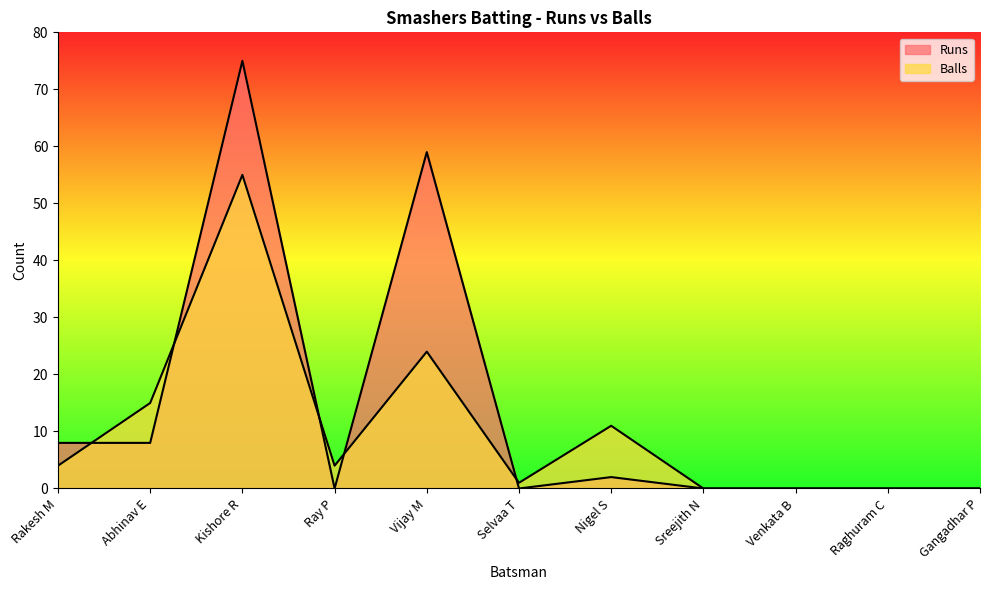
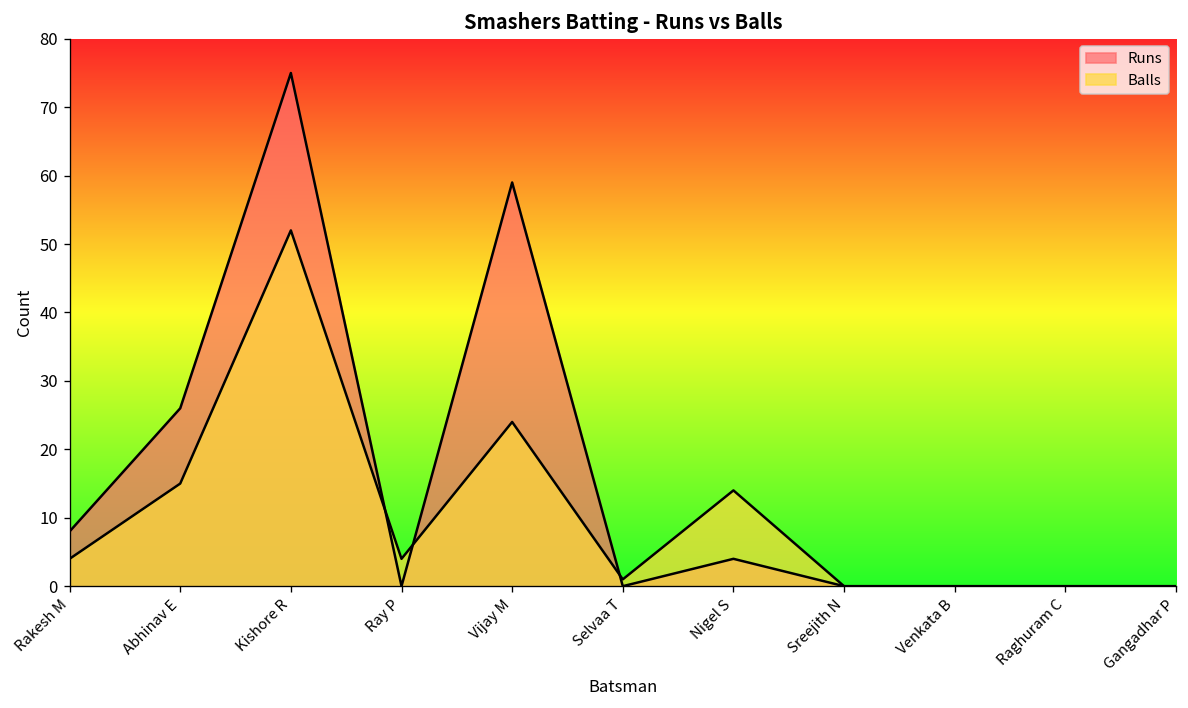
Runs, Abhinav E: 8 -> 26
Balls, Kishore R: 55 -> 52
Runs, Nigel S: 2 -> 4
Balls, Nigel S: 11 -> 14
